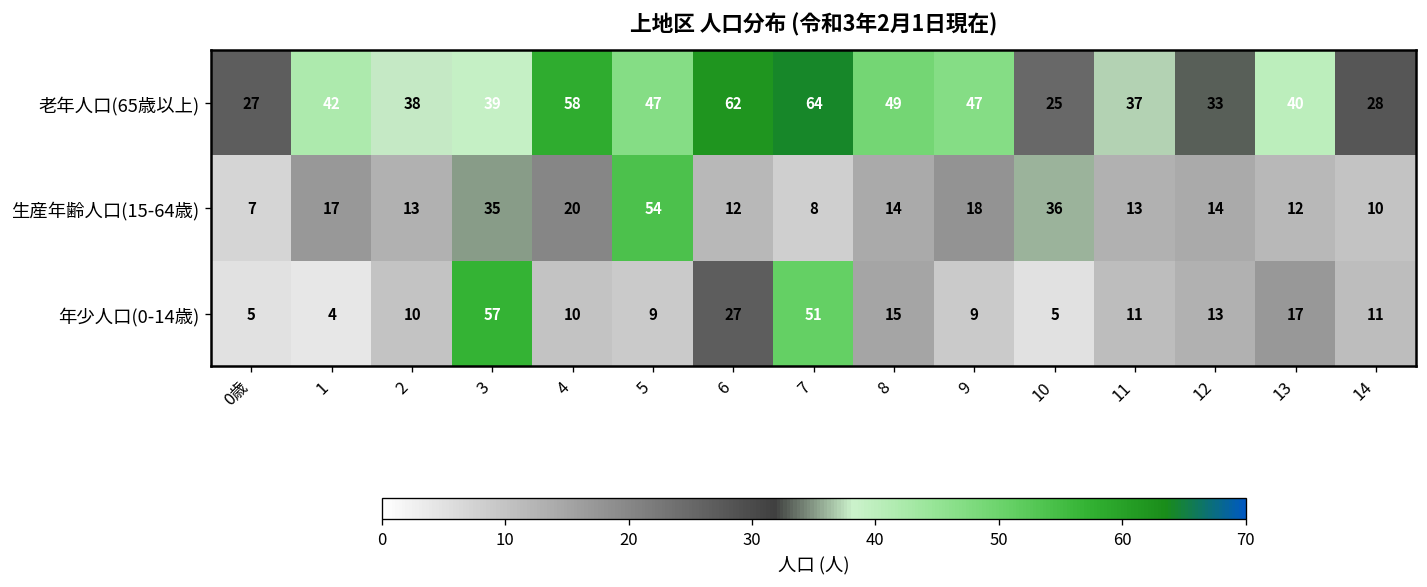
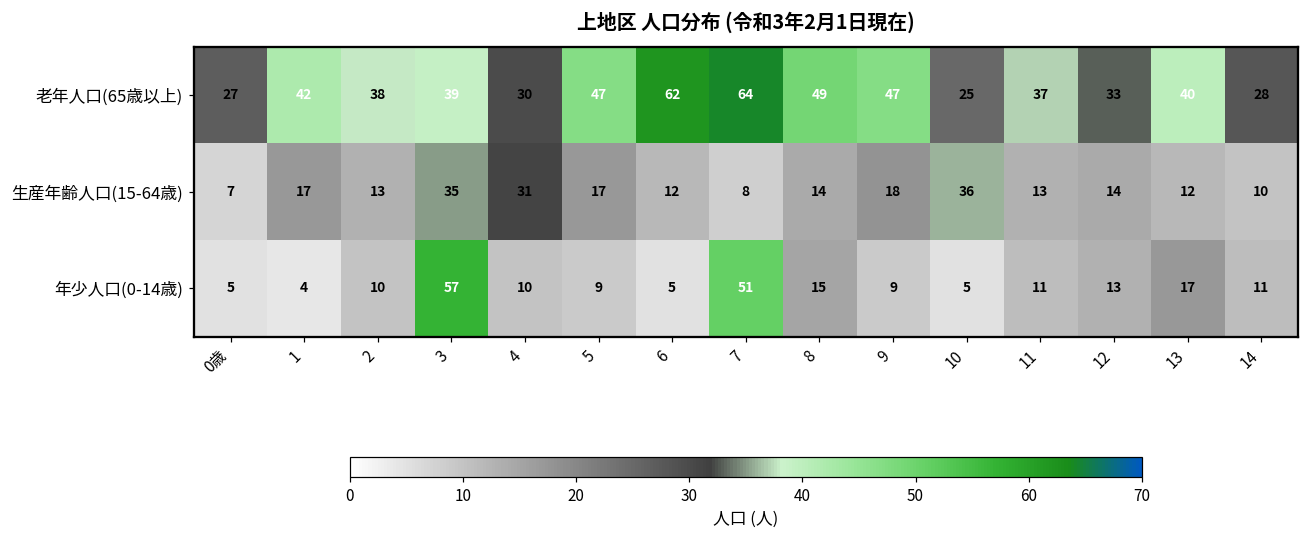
老年人口(65歳以上), 4: 58 -> 30
生産年齢人口(15-64歳), 4: 20 -> 31
生産年齢人口(15-64歳), 5: 54 -> 17
年少人口(0-14歳), 6: 27 -> 5
